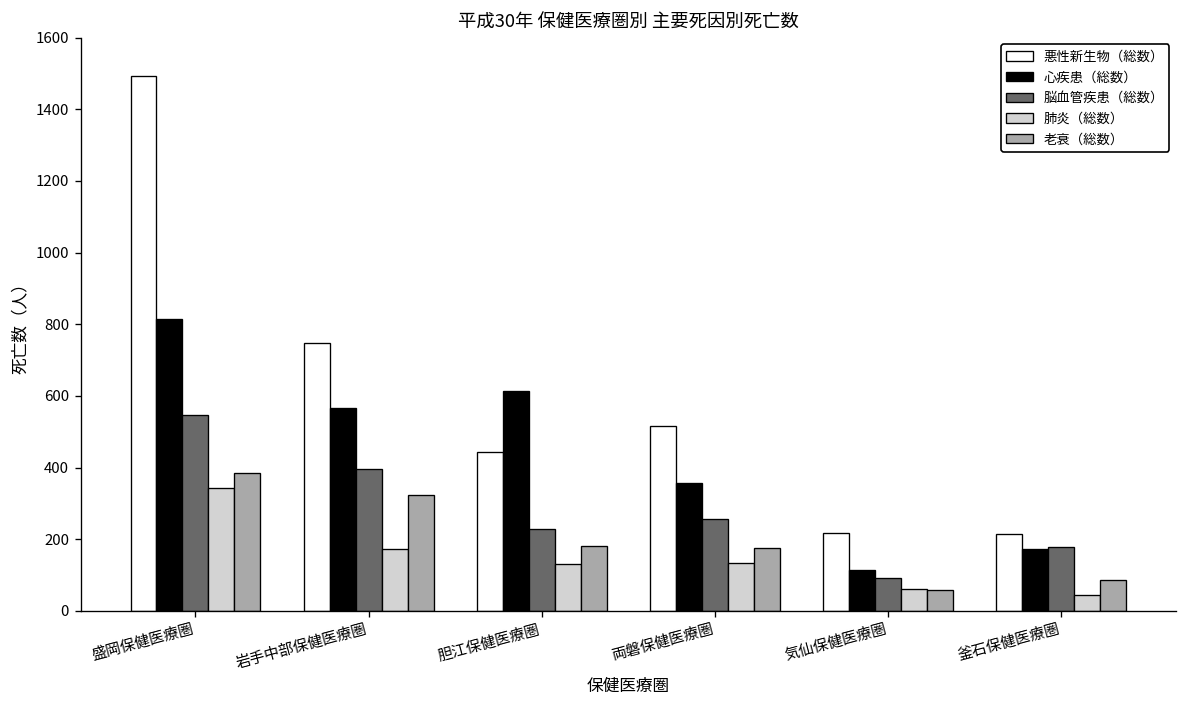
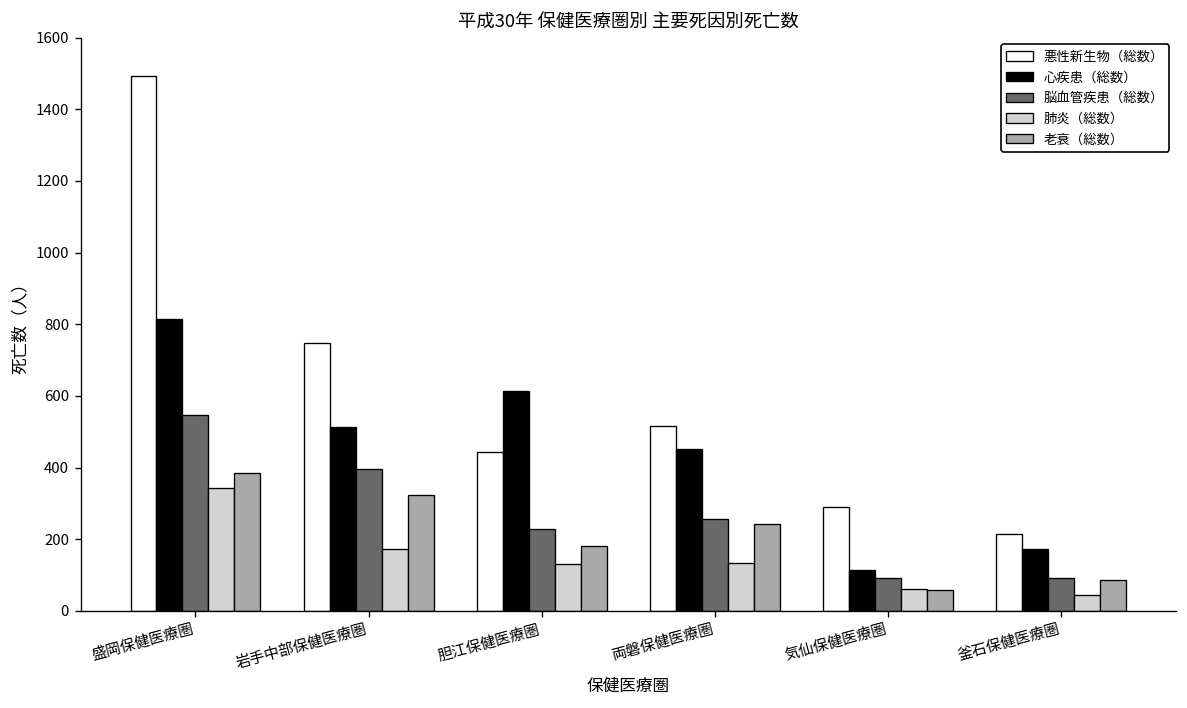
心疾患（総数）, 岩手中部保健医療圏: 570 -> 510
心疾患（総数）, 両磐保健医療圏: 360 -> 450
老衰（総数）, 両磐保健医療圏: 180 -> 240
悪性新生物（総数）, 気仙保健医療圏: 220 -> 290
脳血管疾患（総数）, 釜石保健医療圏: 180 -> 90
